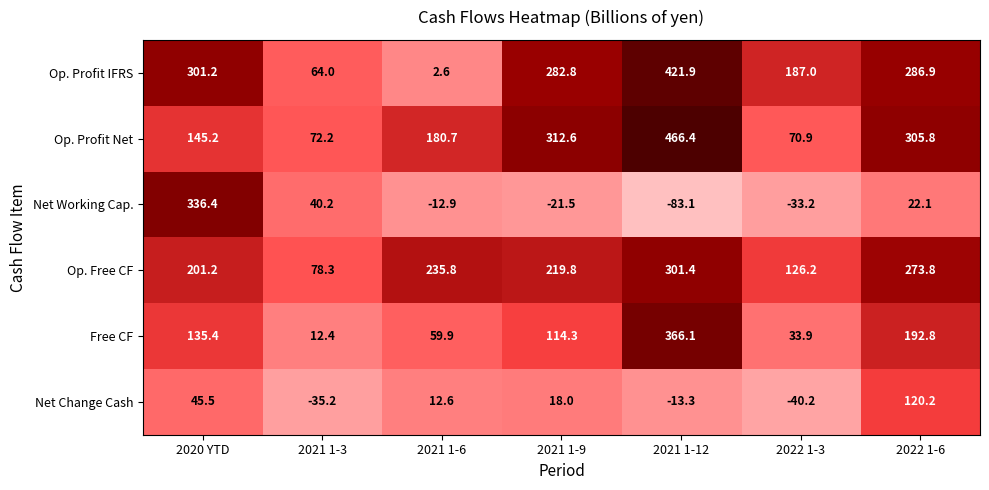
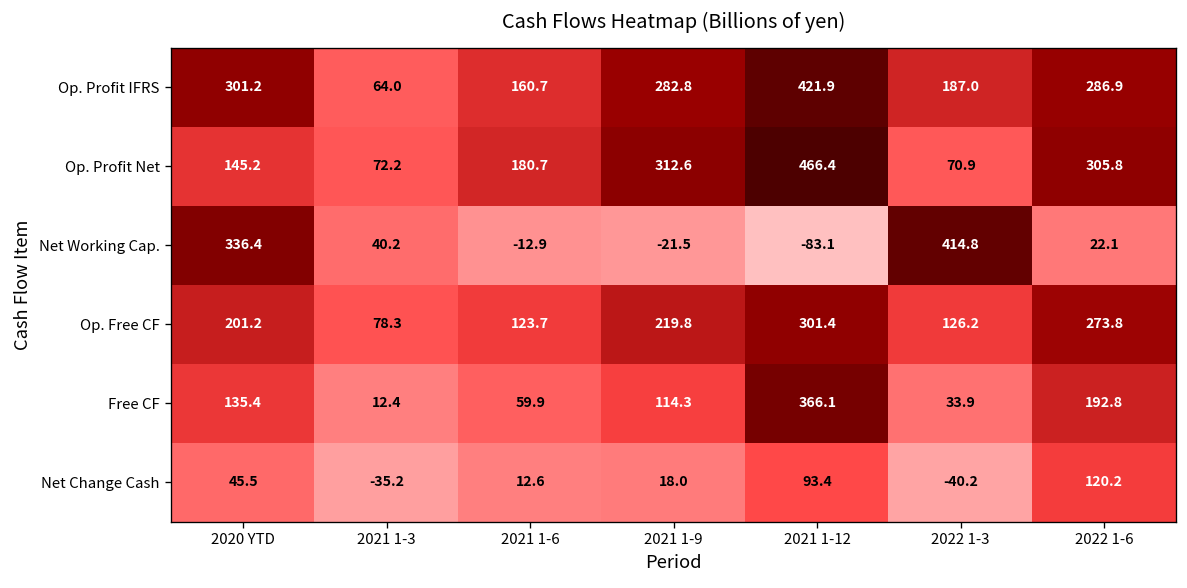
Op. Profit IFRS, 2021 1-6: 2.6 -> 160.7
Net Working Cap., 2022 1-3: -33.2 -> 414.8
Op. Free CF, 2021 1-6: 235.8 -> 123.7
Net Change Cash, 2021 1-12: -13.3 -> 93.4
